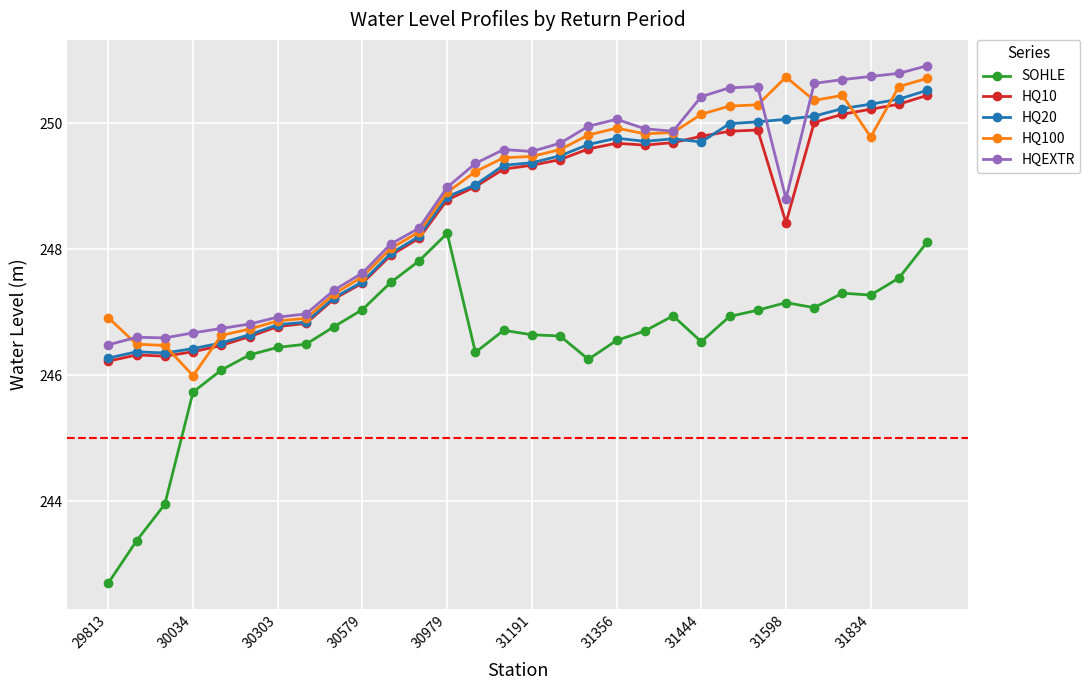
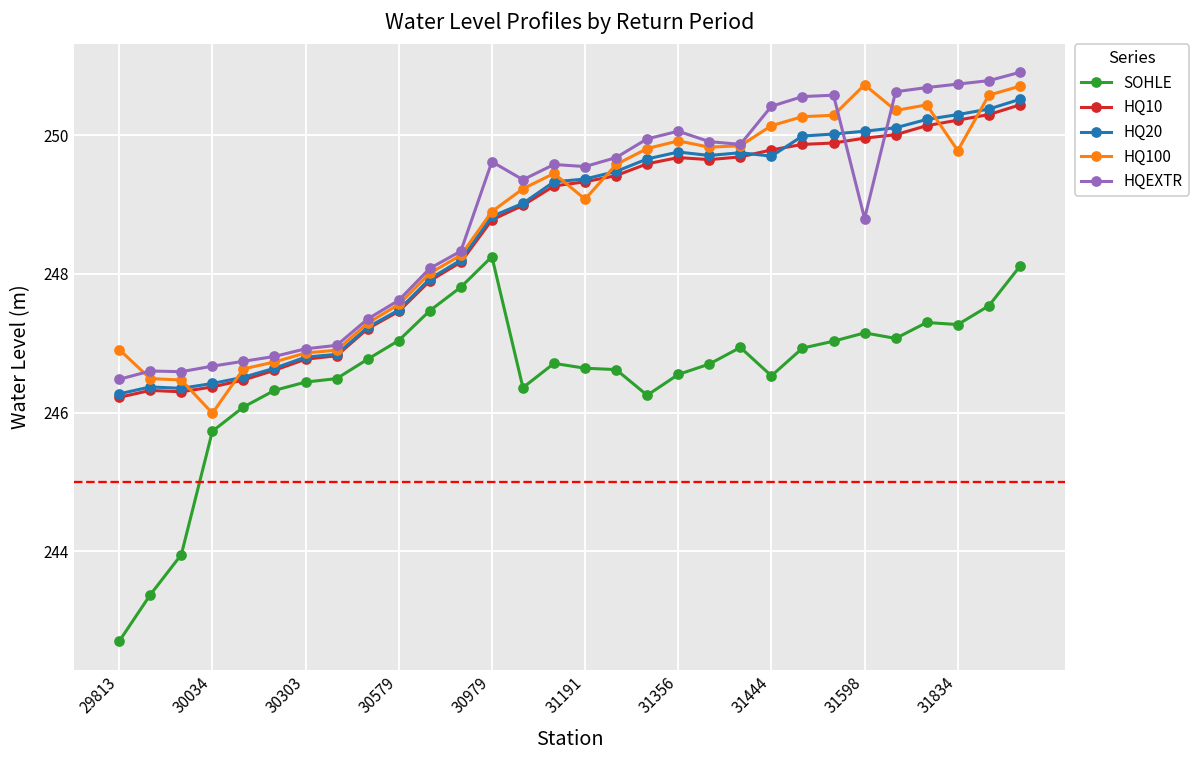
HQEXTR, 30979: 249.0 -> 249.6
HQ100, 31191: 249.5 -> 249.1
HQ10, 31598: 248.4 -> 250.0
